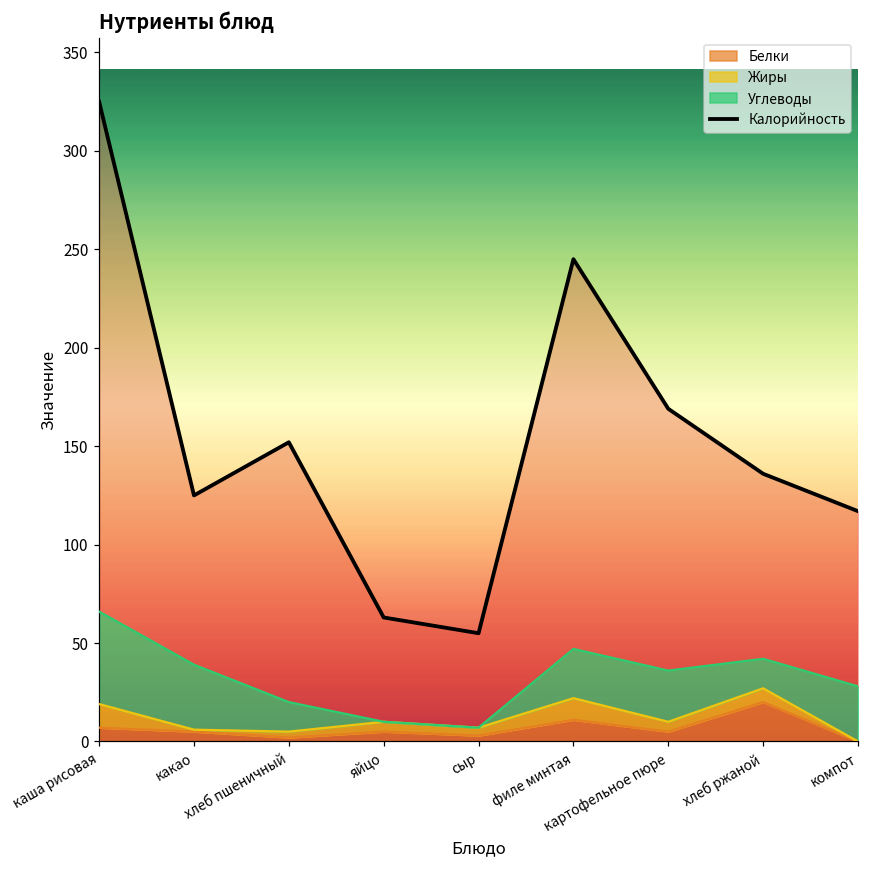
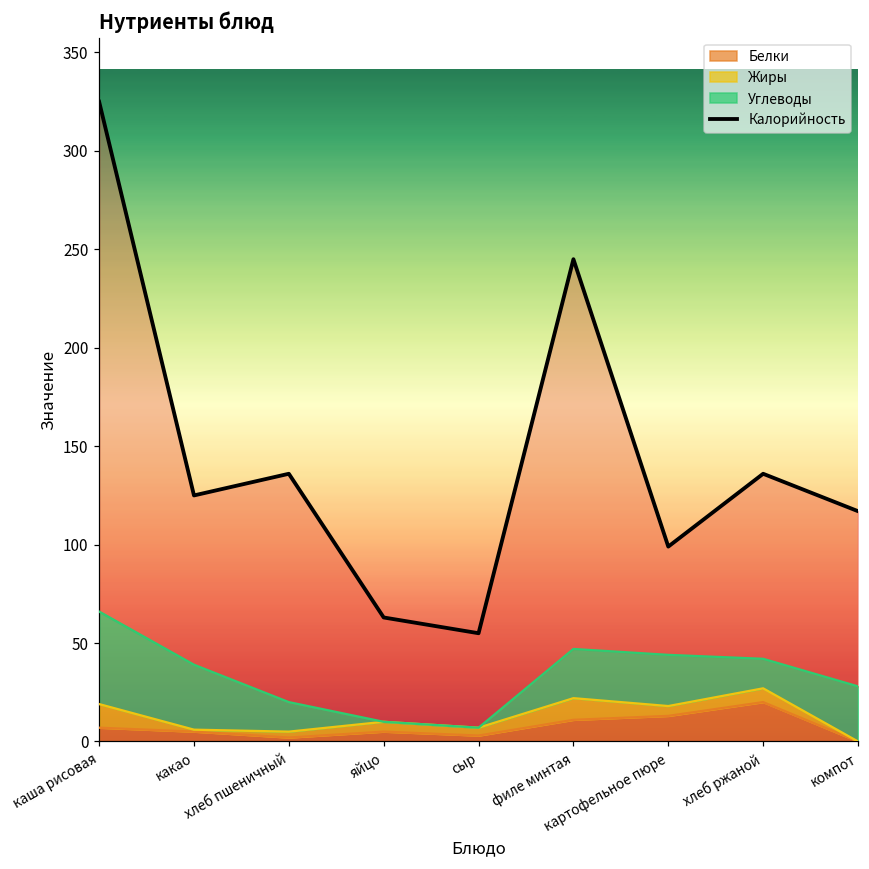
Калорийность, хлеб пшеничный: 152 -> 136
Белки, картофельное пюре: 5 -> 13
Калорийность, картофельное пюре: 169 -> 99
